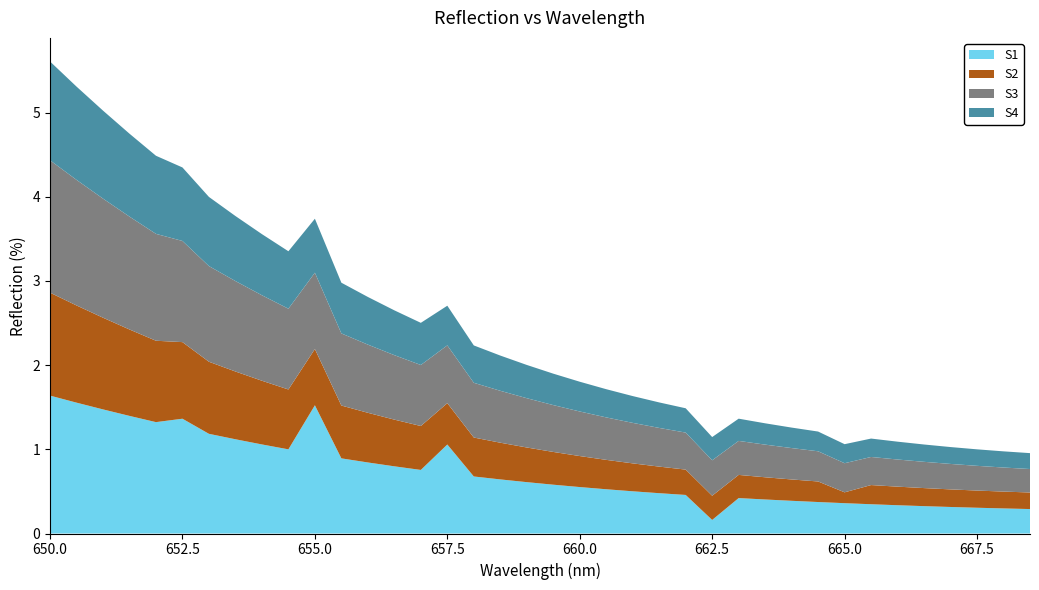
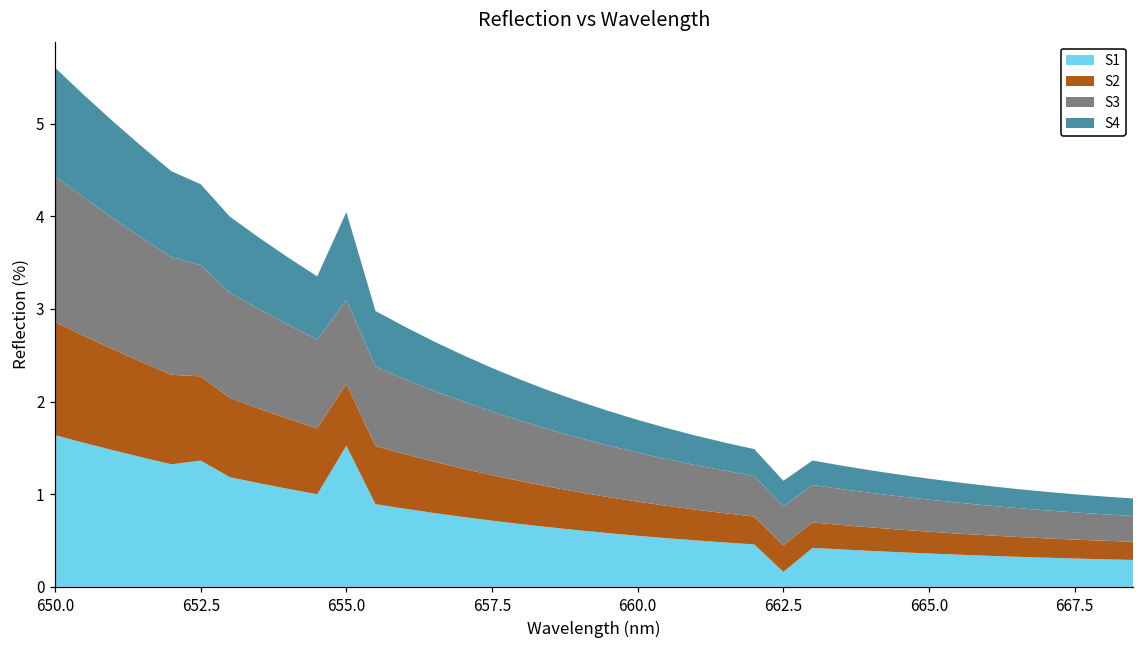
S4, 655.0: 0.6 -> 0.9
S1, 657.5: 1.1 -> 0.7
S2, 665.0: 0.1 -> 0.2
